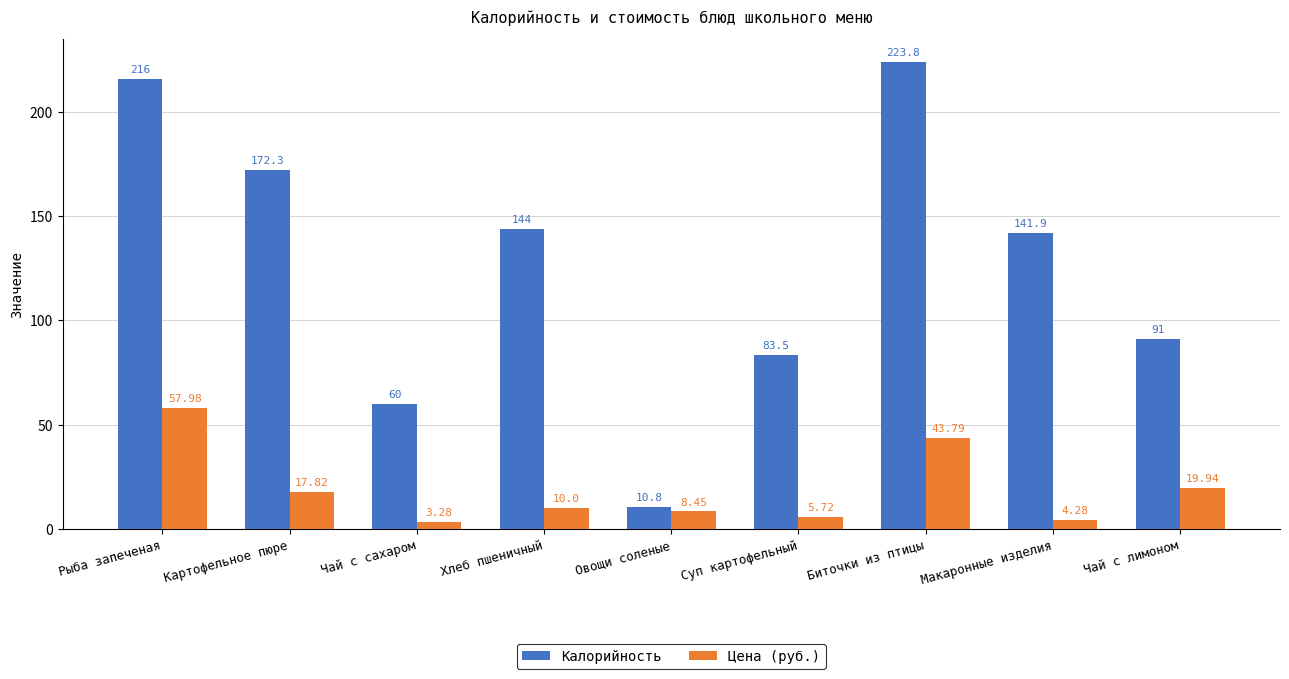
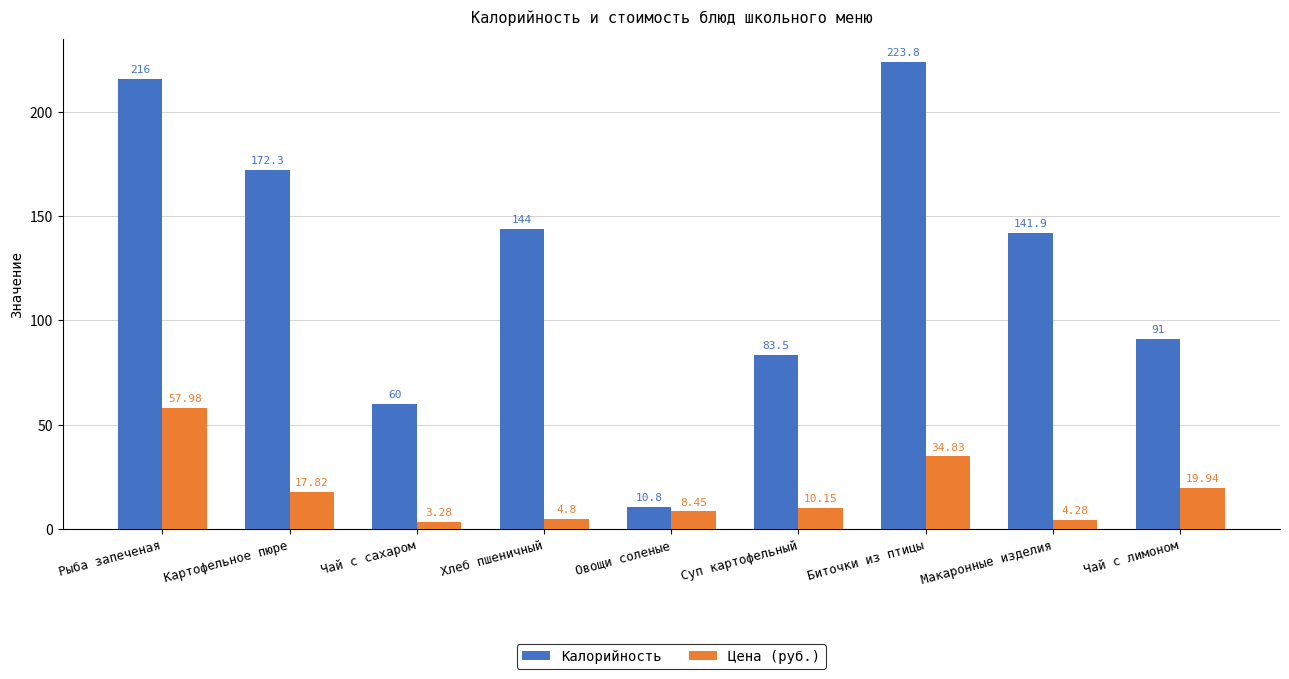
Цена (руб.), Хлеб пшеничный: 10.0 -> 4.8
Цена (руб.), Суп картофельный: 5.72 -> 10.15
Цена (руб.), Биточки из птицы: 43.79 -> 34.83
